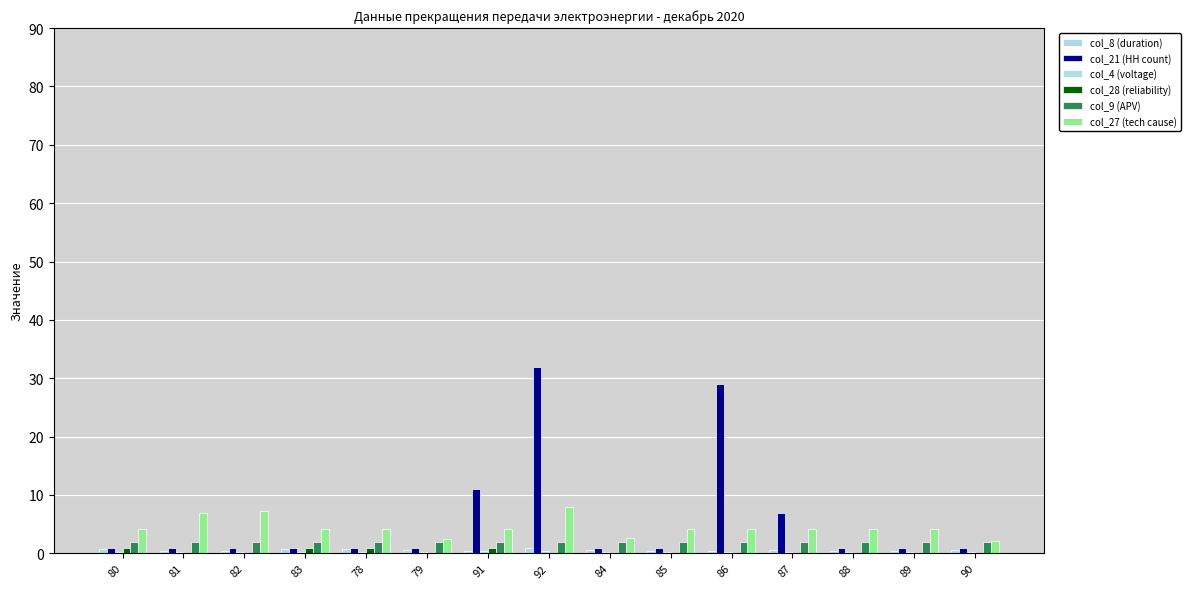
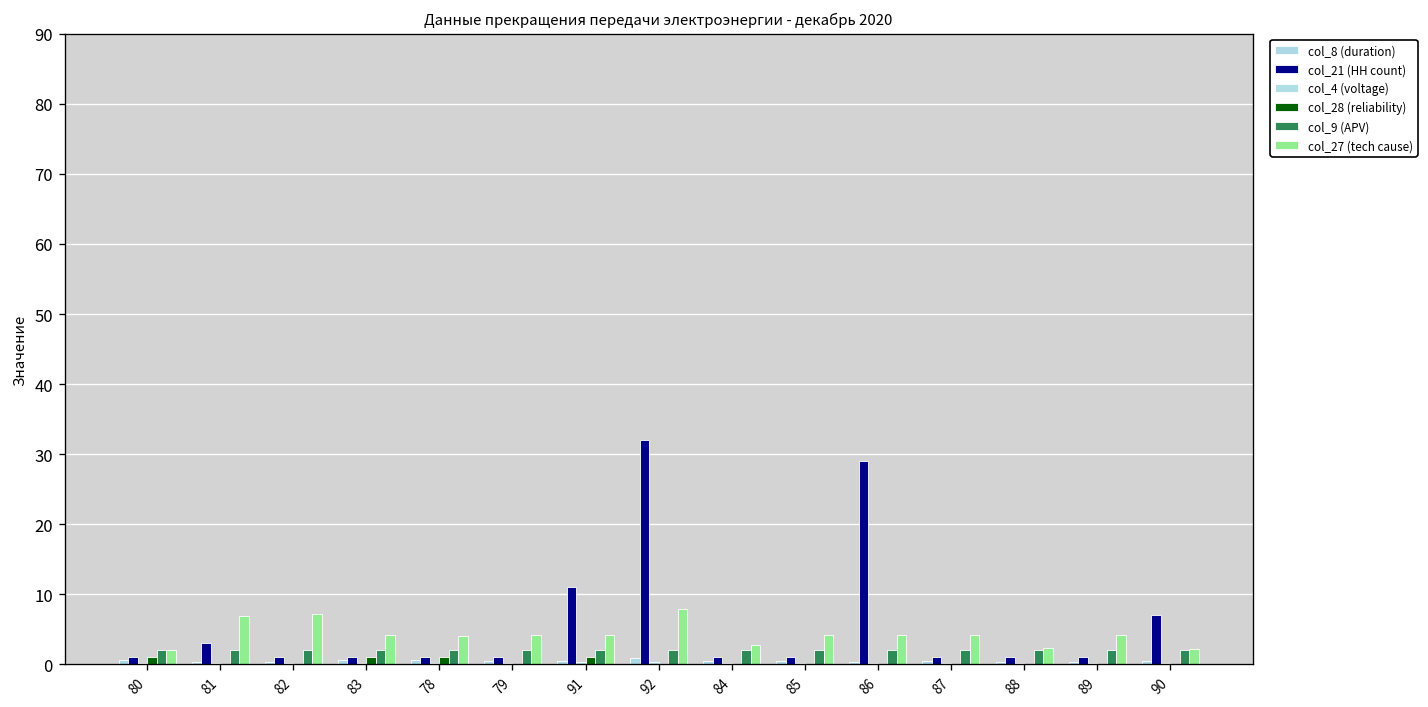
col_27 (tech cause), 80: 4 -> 2
col_21 (НН count), 81: 1 -> 3
col_27 (tech cause), 79: 2 -> 4
col_21 (НН count), 87: 7 -> 1
col_27 (tech cause), 88: 4 -> 2
col_21 (НН count), 90: 1 -> 7
